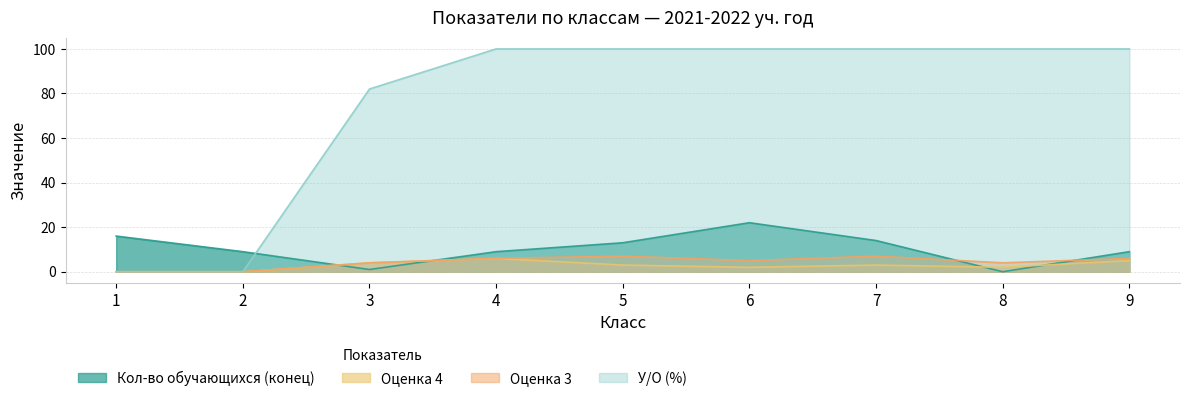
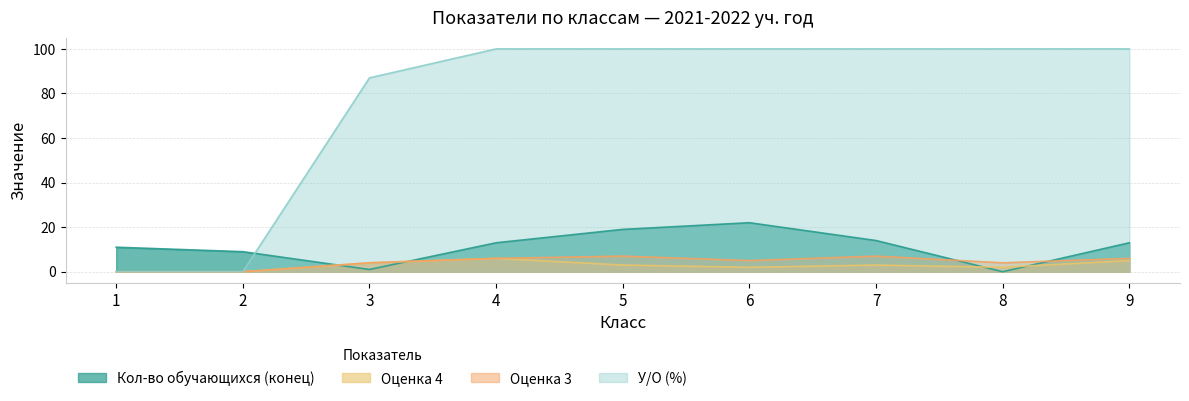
Кол-во обучающихся (конец), 1: 16 -> 11
У/О (%), 3: 82 -> 87
Кол-во обучающихся (конец), 4: 9 -> 13
Кол-во обучающихся (конец), 5: 13 -> 19
Кол-во обучающихся (конец), 9: 9 -> 13
